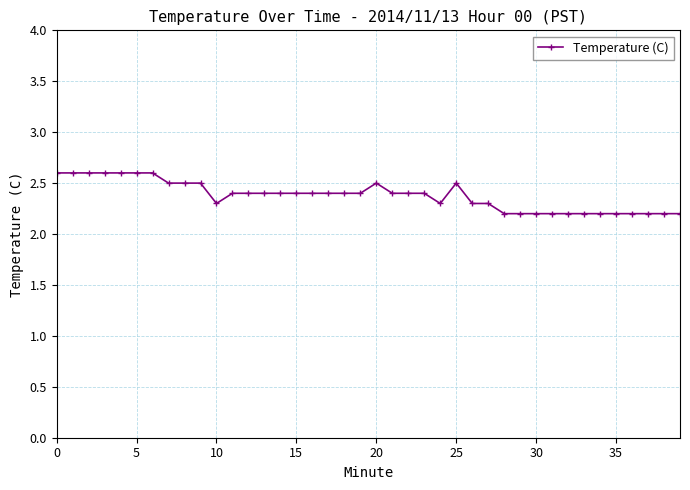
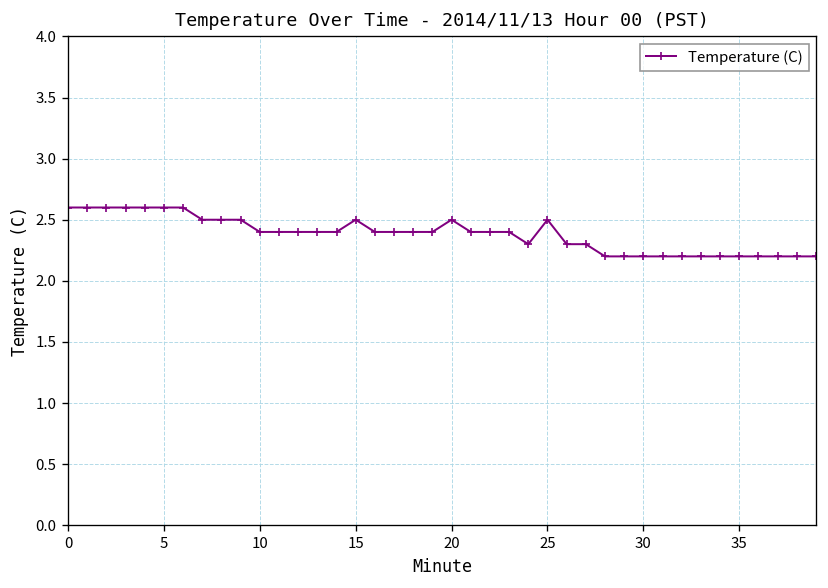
10: 2.3 -> 2.4
15: 2.4 -> 2.5
